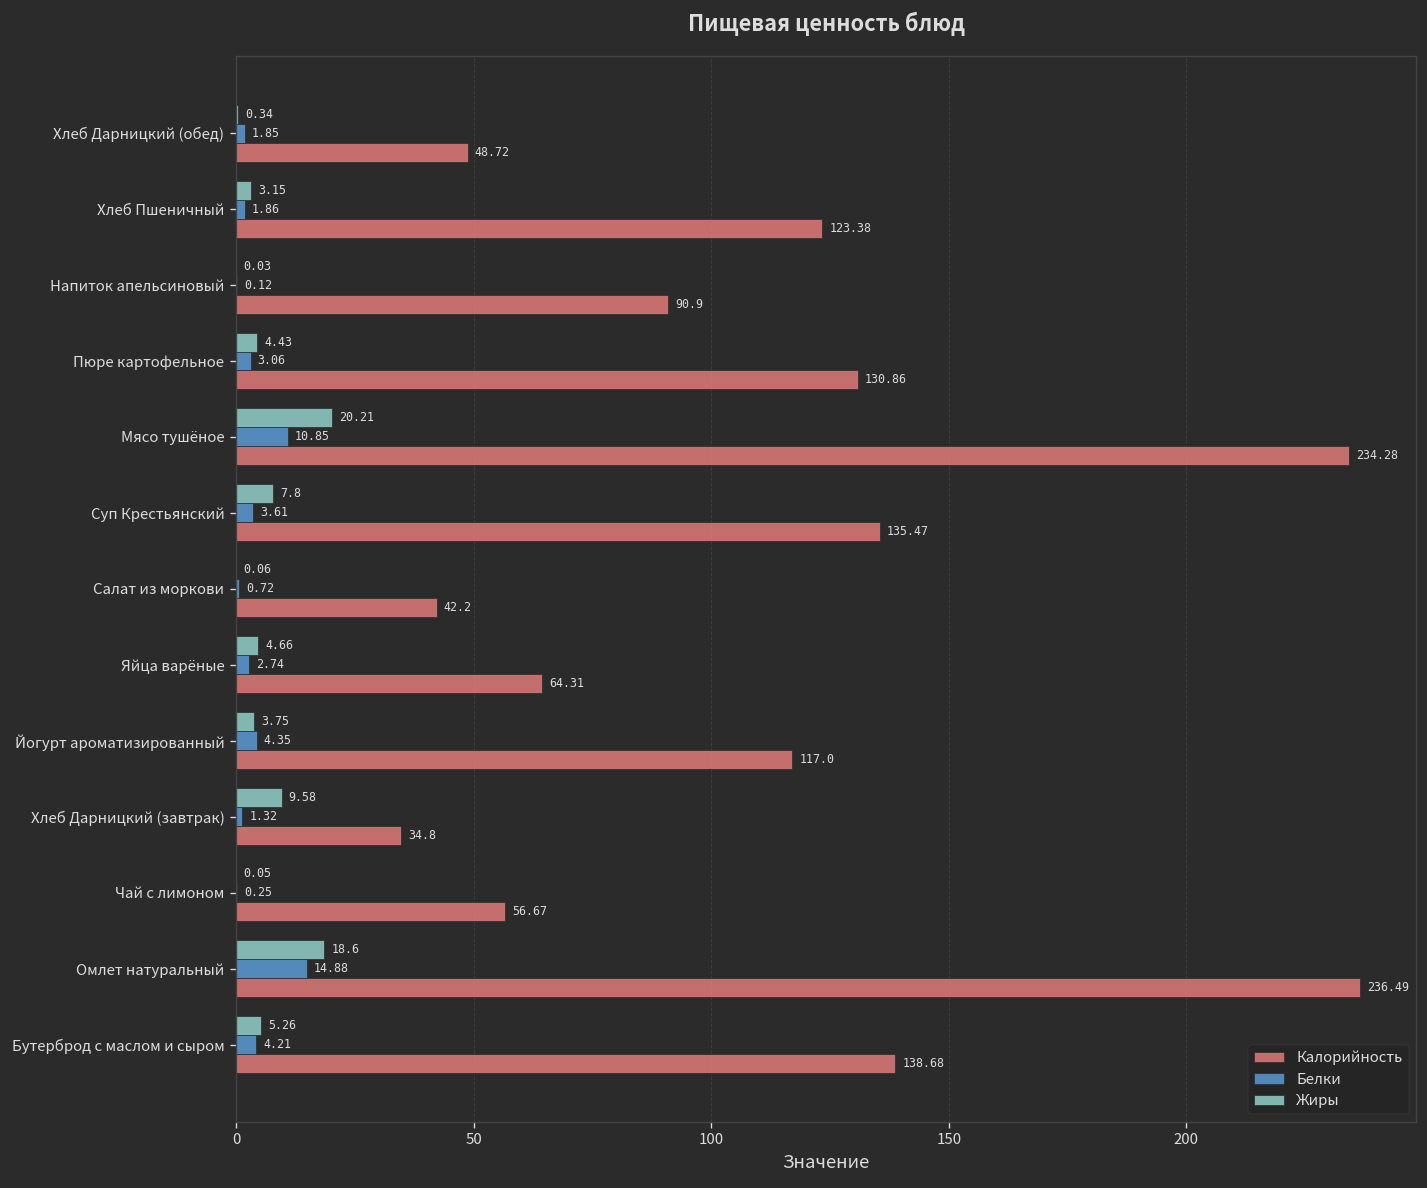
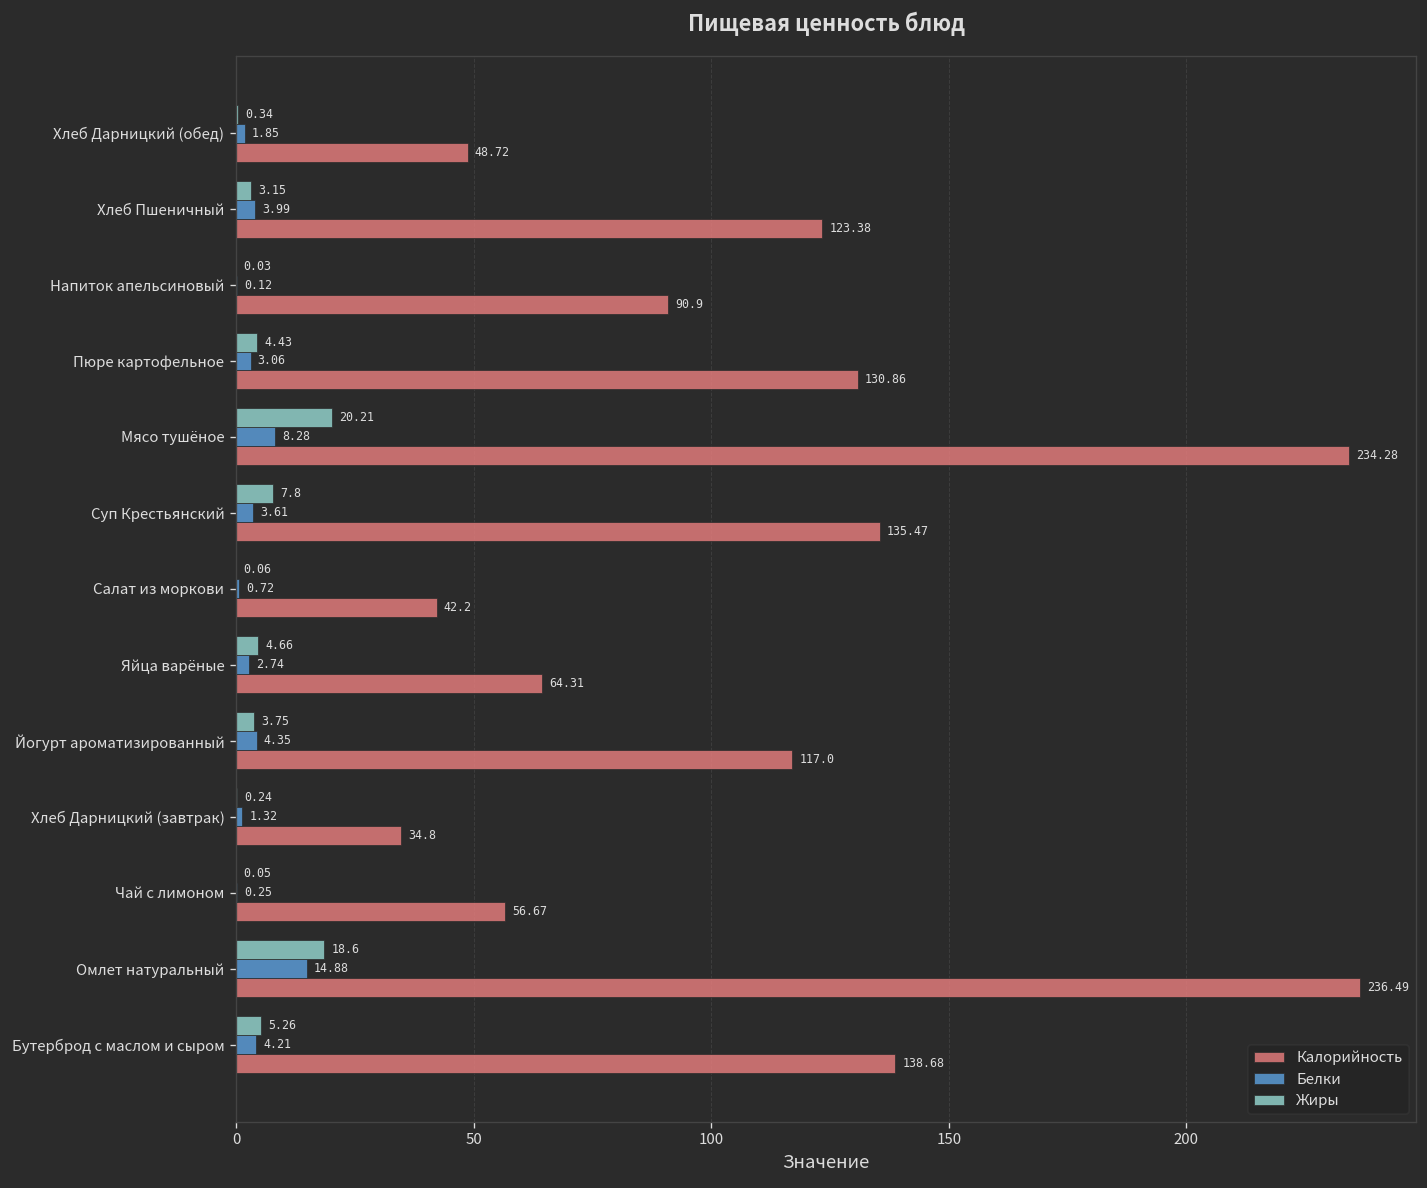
Белки, Хлеб Пшеничный: 1.86 -> 3.99
Белки, Мясо тушёное: 10.85 -> 8.28
Жиры, Хлеб Дарницкий (завтрак): 9.58 -> 0.24
